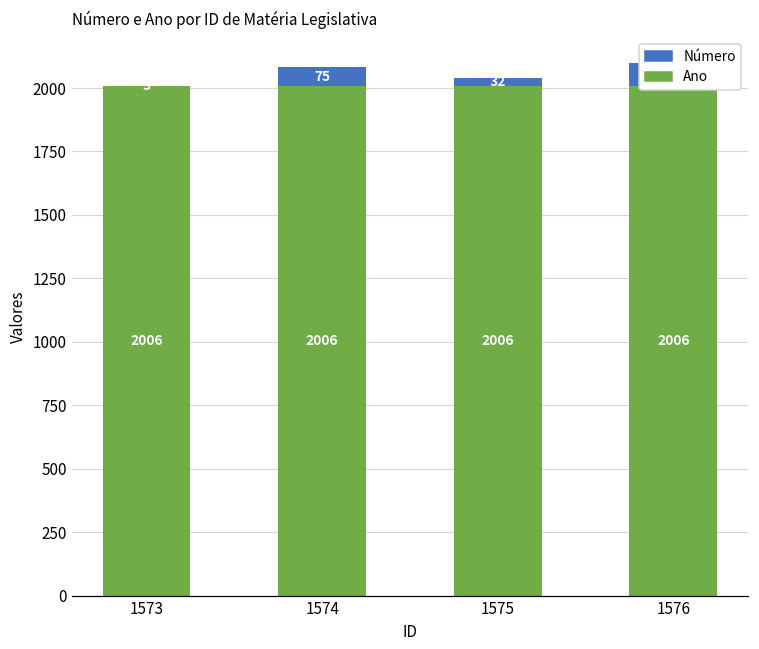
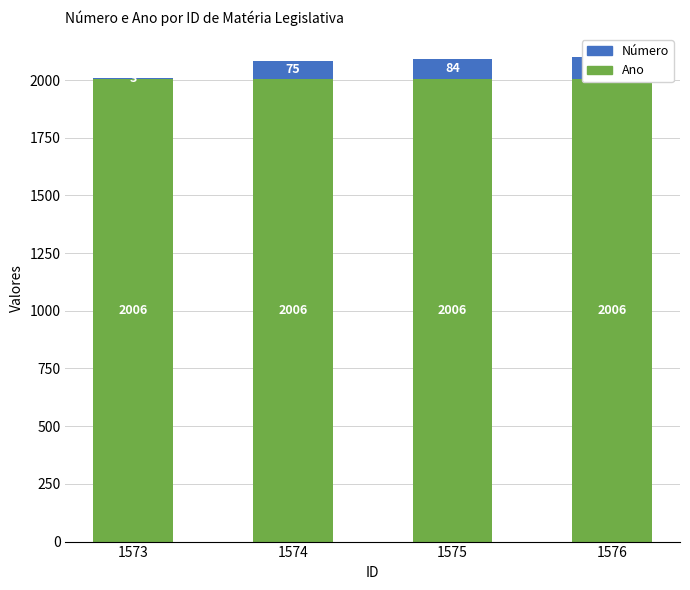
Número, 1575: 32 -> 84
